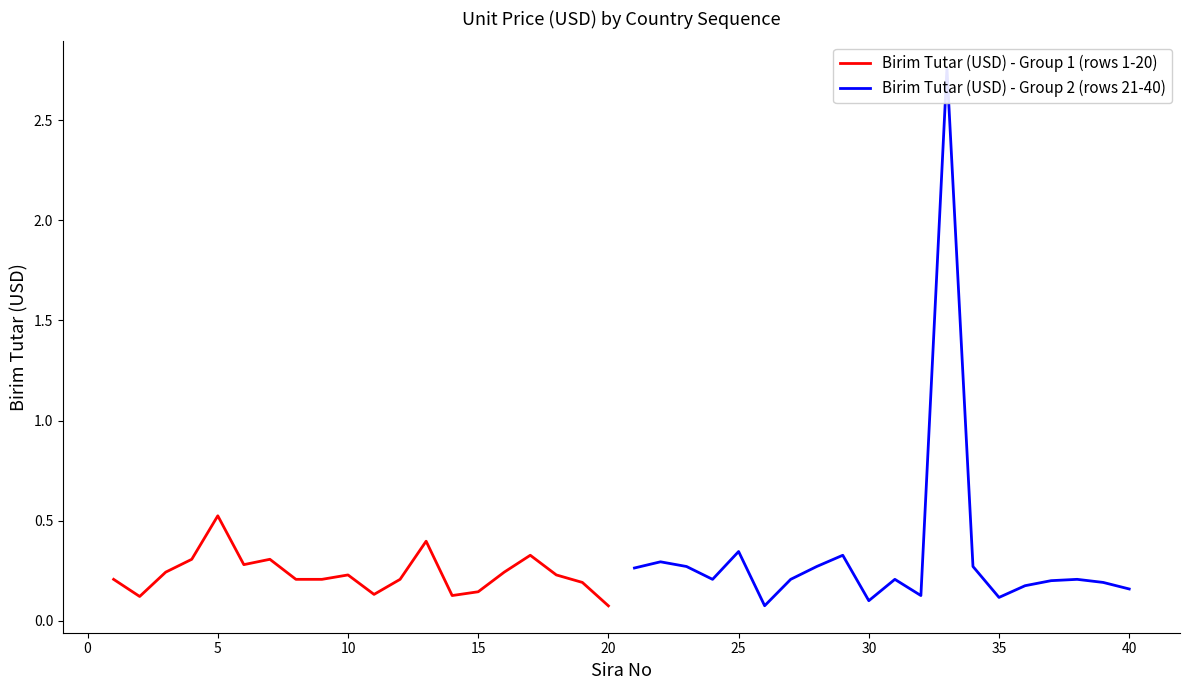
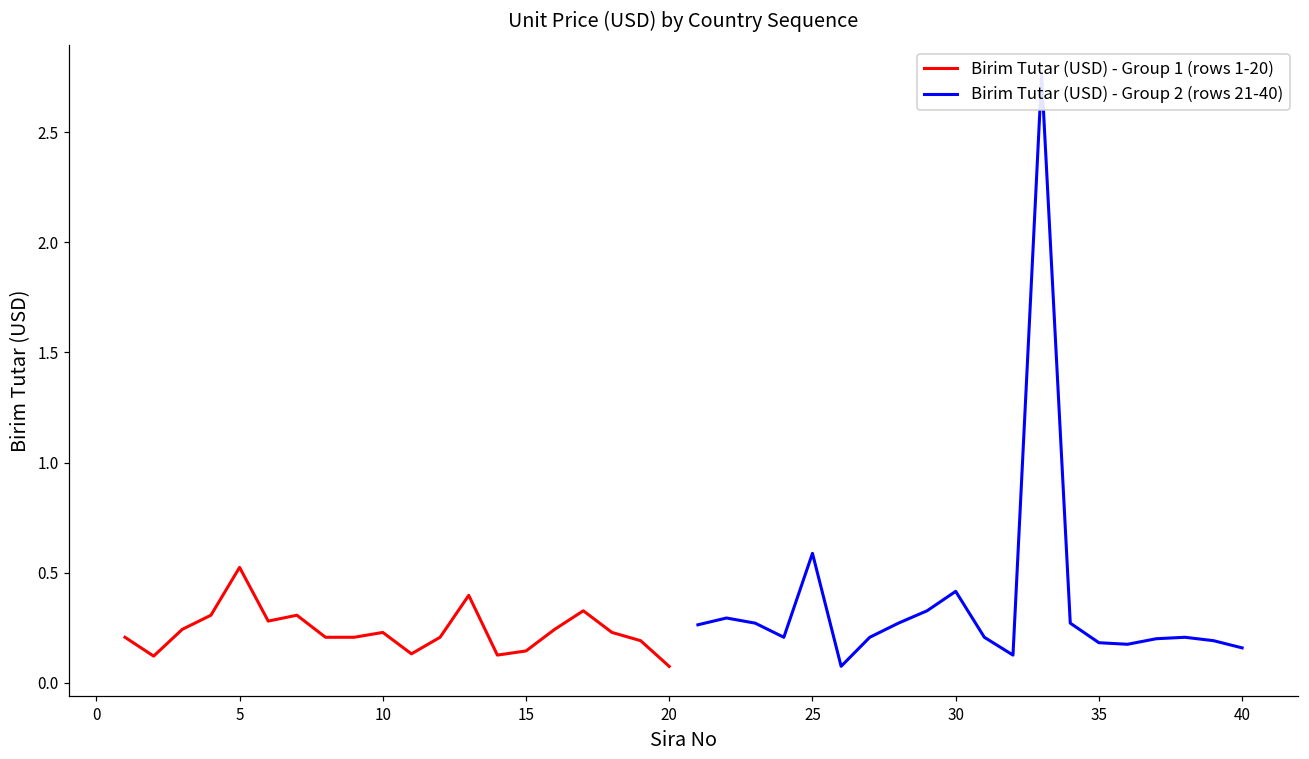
Birim Tutar (USD) - Group 2 (rows 21-40), 25: 0.35 -> 0.59
Birim Tutar (USD) - Group 2 (rows 21-40), 30: 0.10 -> 0.42
Birim Tutar (USD) - Group 2 (rows 21-40), 35: 0.12 -> 0.18
